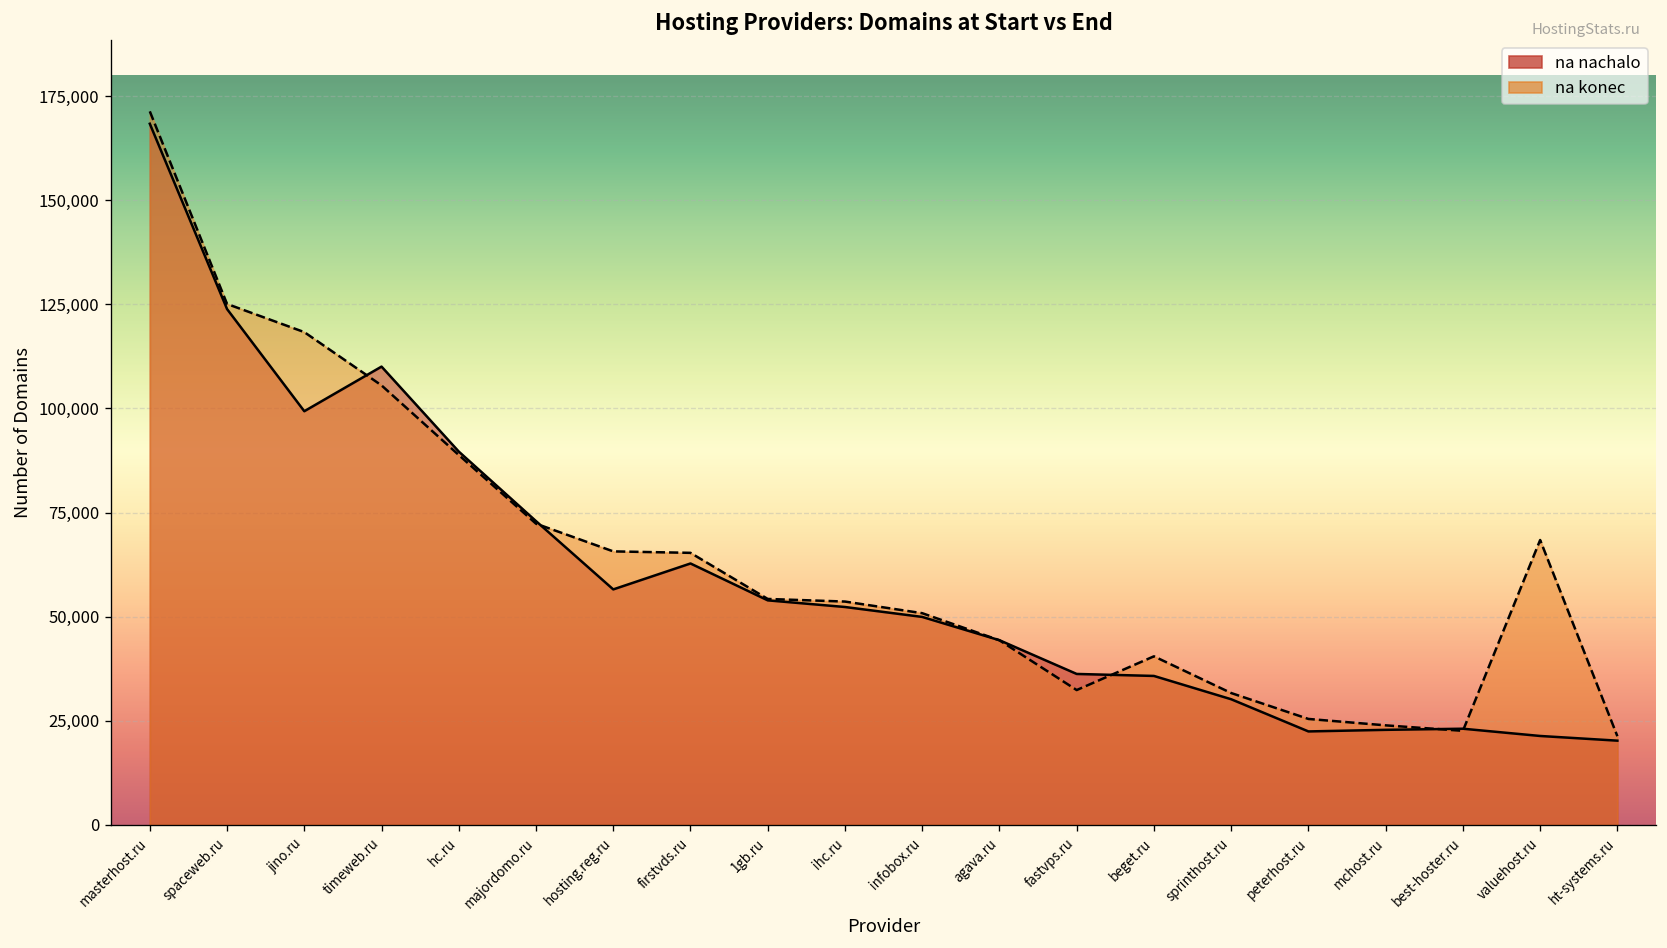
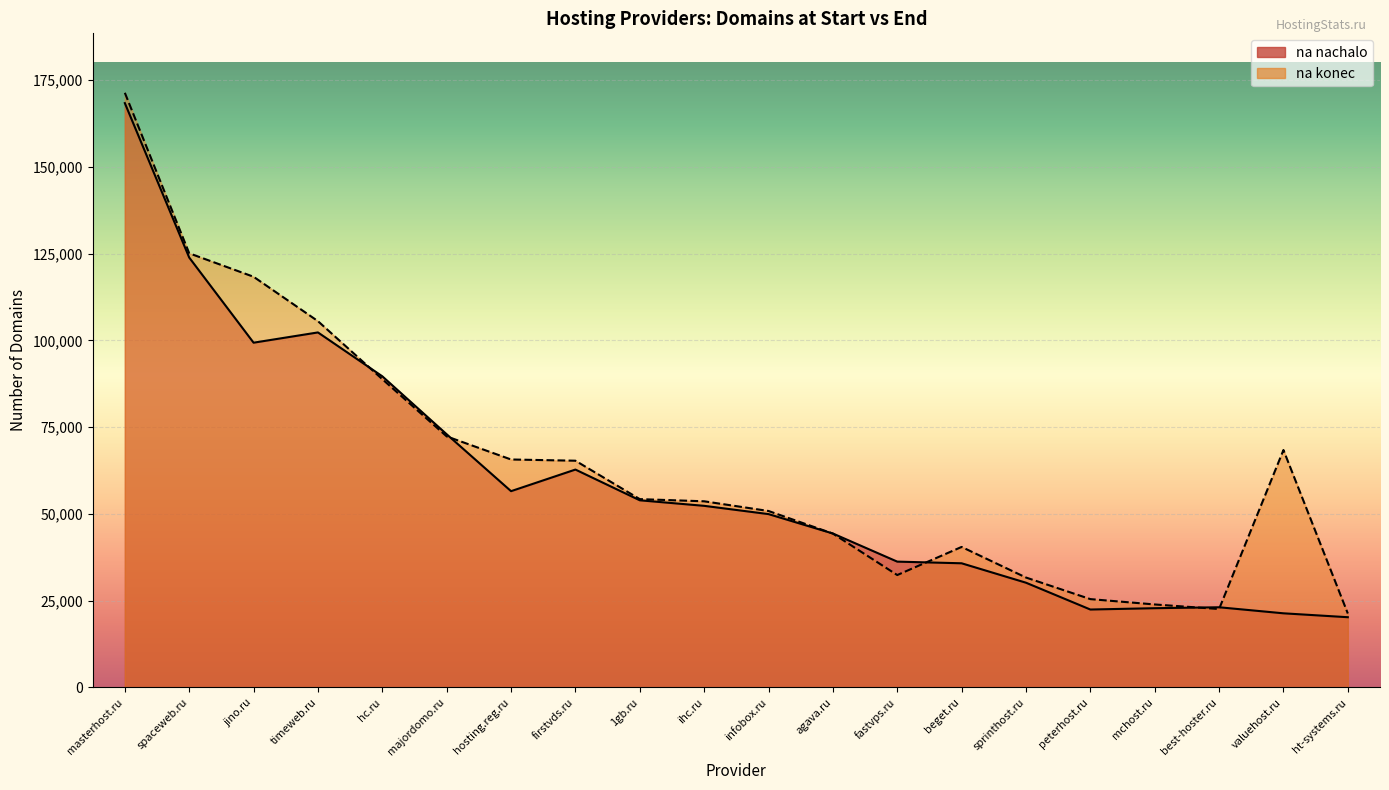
na nachalo, timeweb.ru: 110,000 -> 102,000
